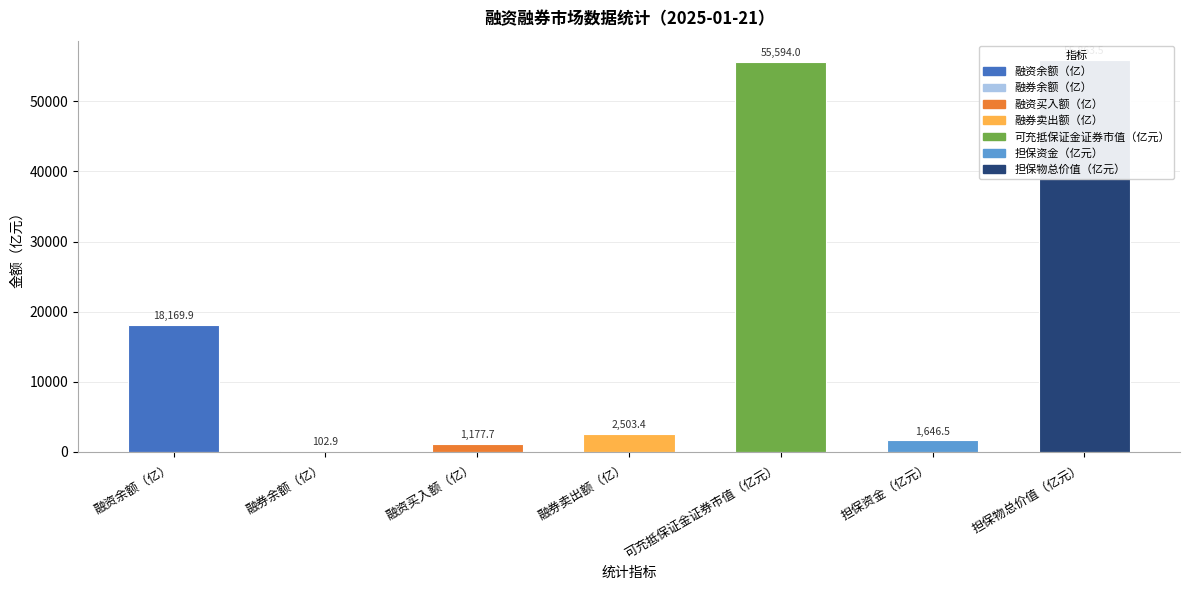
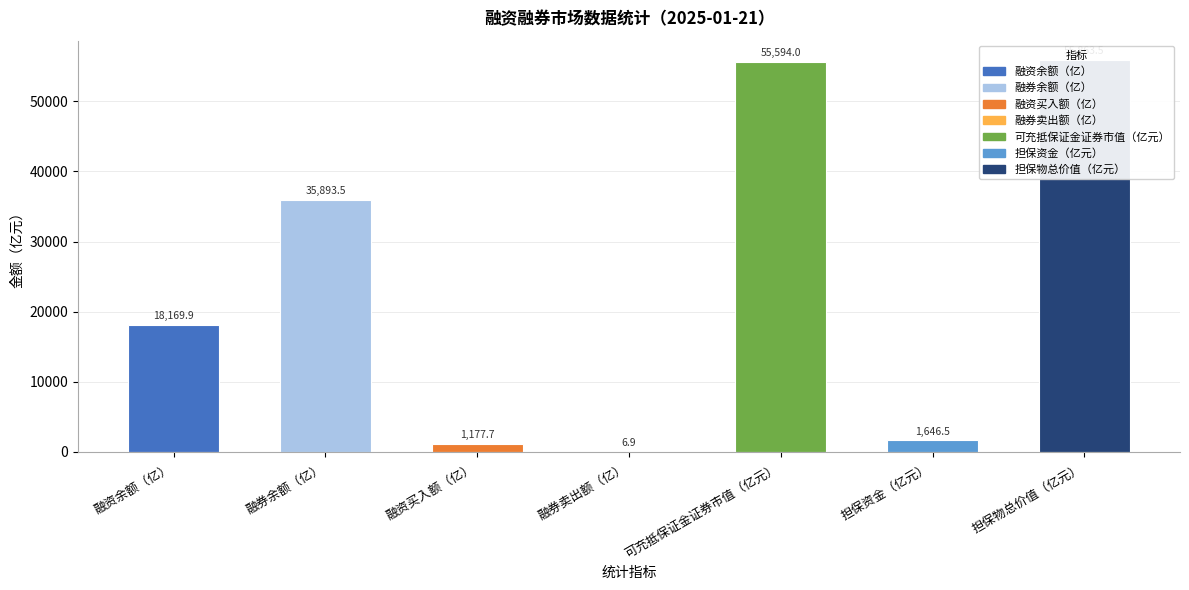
融券余额（亿）: 102.9 -> 35,893.5
融券卖出额（亿）: 2,503.4 -> 6.9
